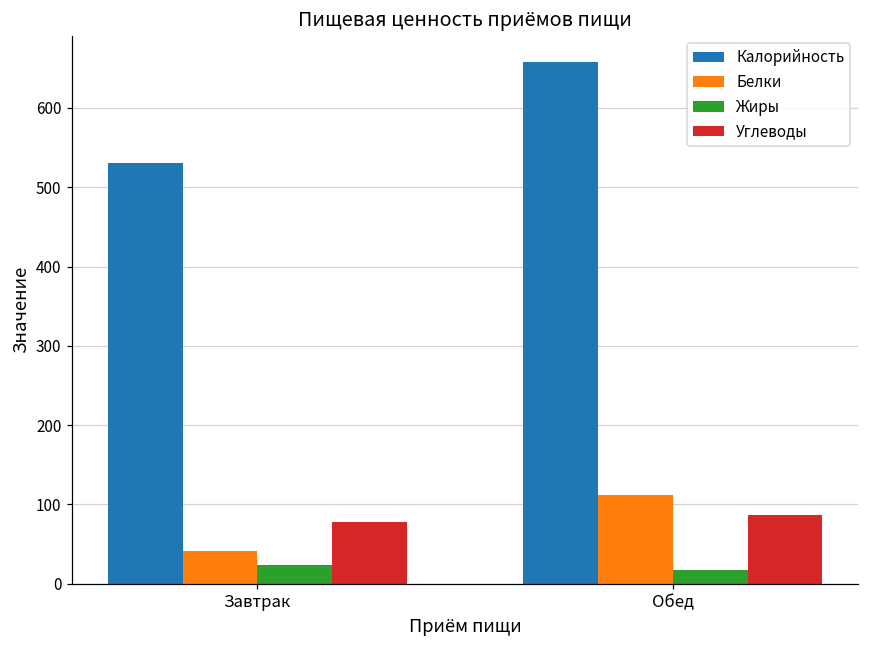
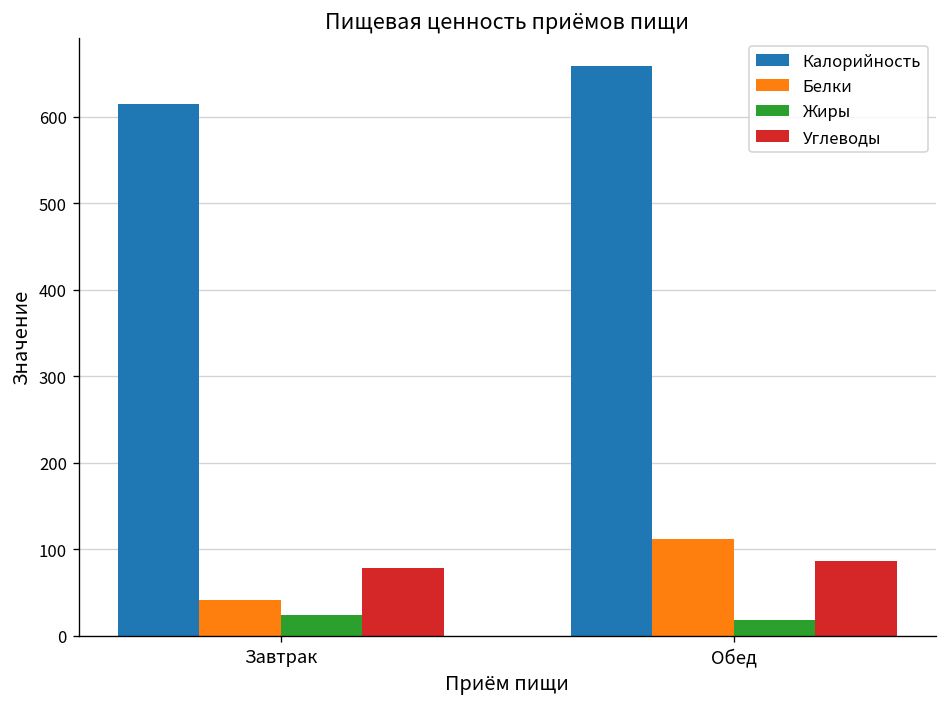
Калорийность, Завтрак: 530 -> 620
